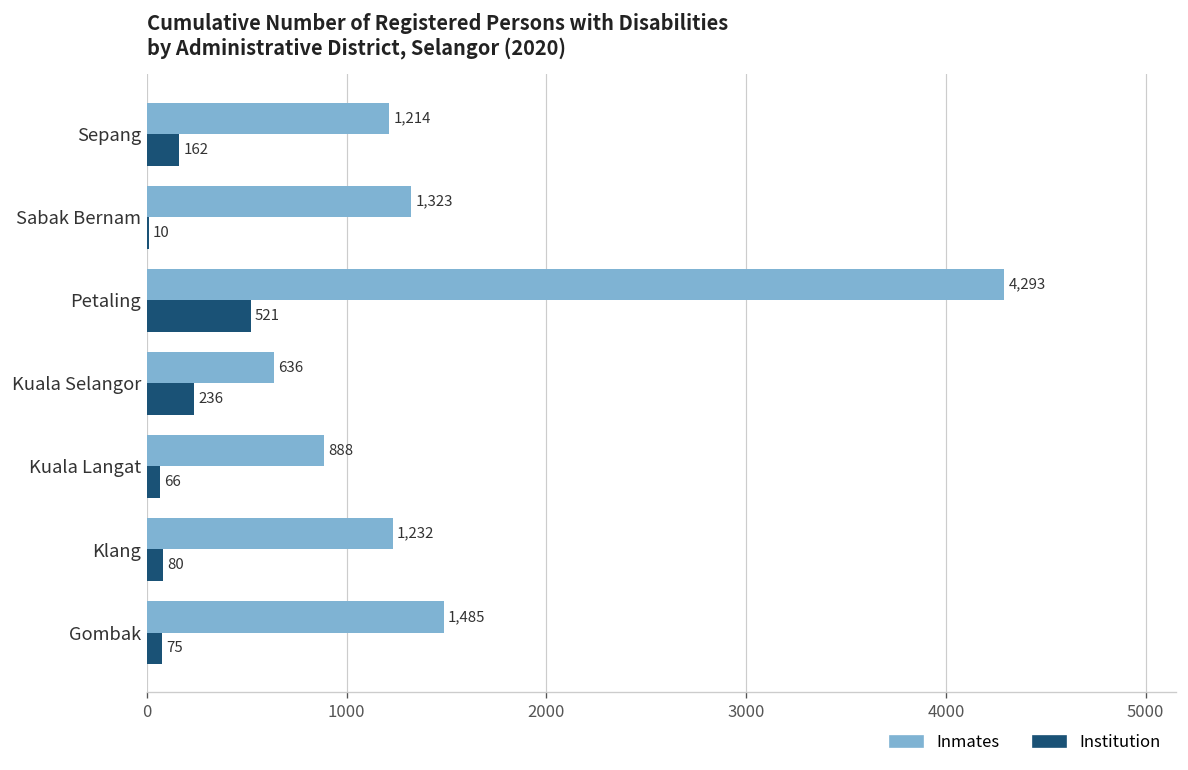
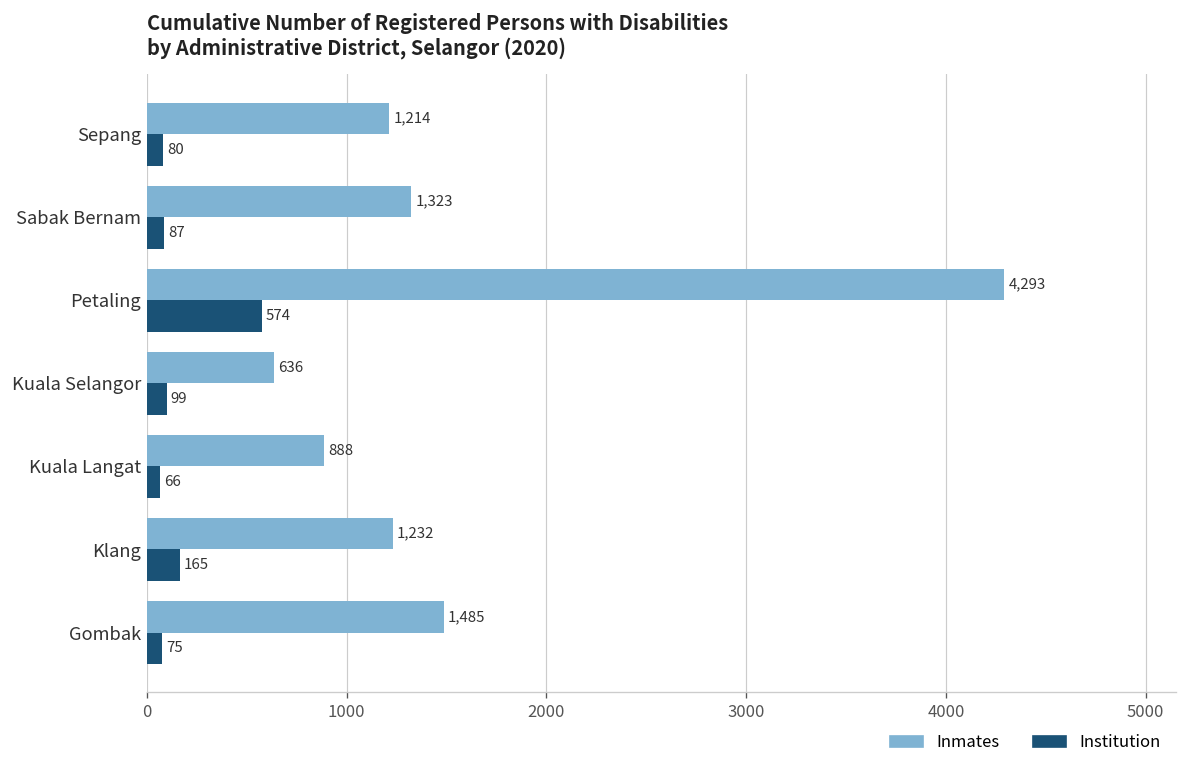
Institution, Sepang: 162 -> 80
Institution, Sabak Bernam: 10 -> 87
Institution, Petaling: 521 -> 574
Institution, Kuala Selangor: 236 -> 99
Institution, Klang: 80 -> 165
